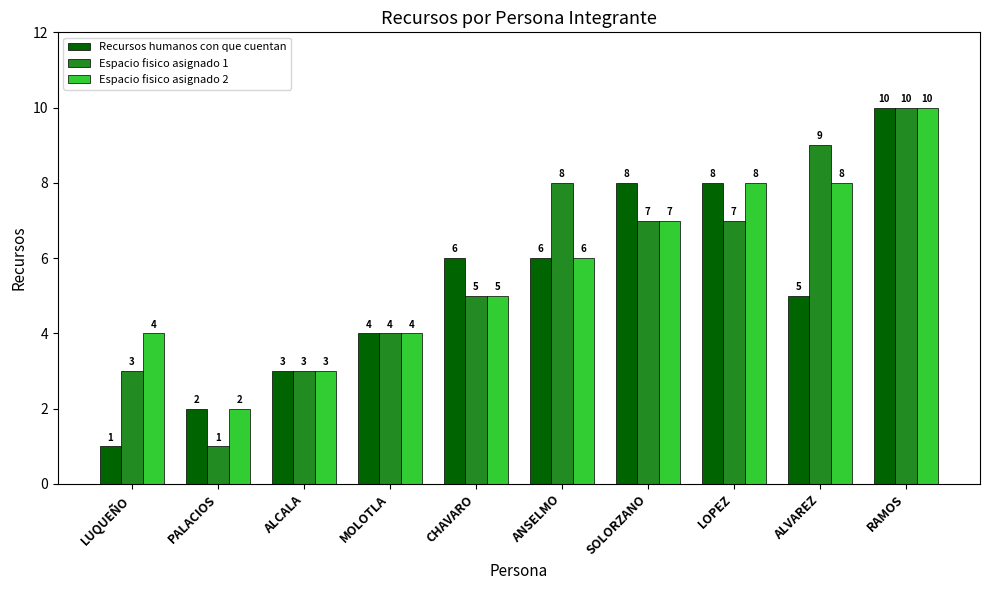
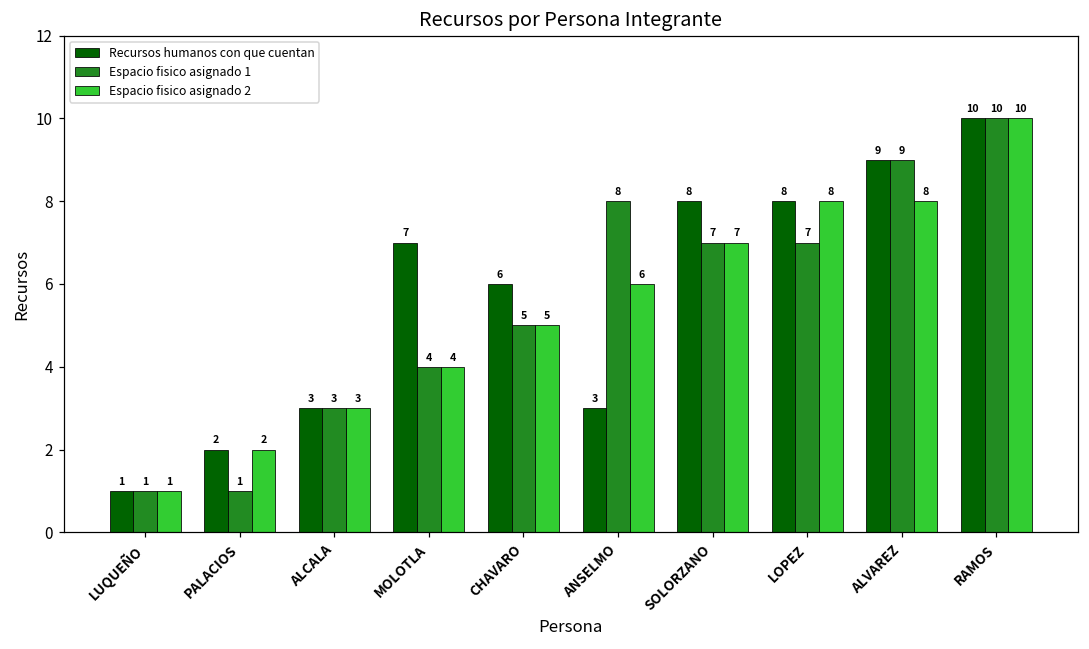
Espacio fisico asignado 1, LUQUEÑO: 3 -> 1
Espacio fisico asignado 2, LUQUEÑO: 4 -> 1
Recursos humanos con que cuentan, MOLOTLA: 4 -> 7
Recursos humanos con que cuentan, ANSELMO: 6 -> 3
Recursos humanos con que cuentan, ALVAREZ: 5 -> 9
